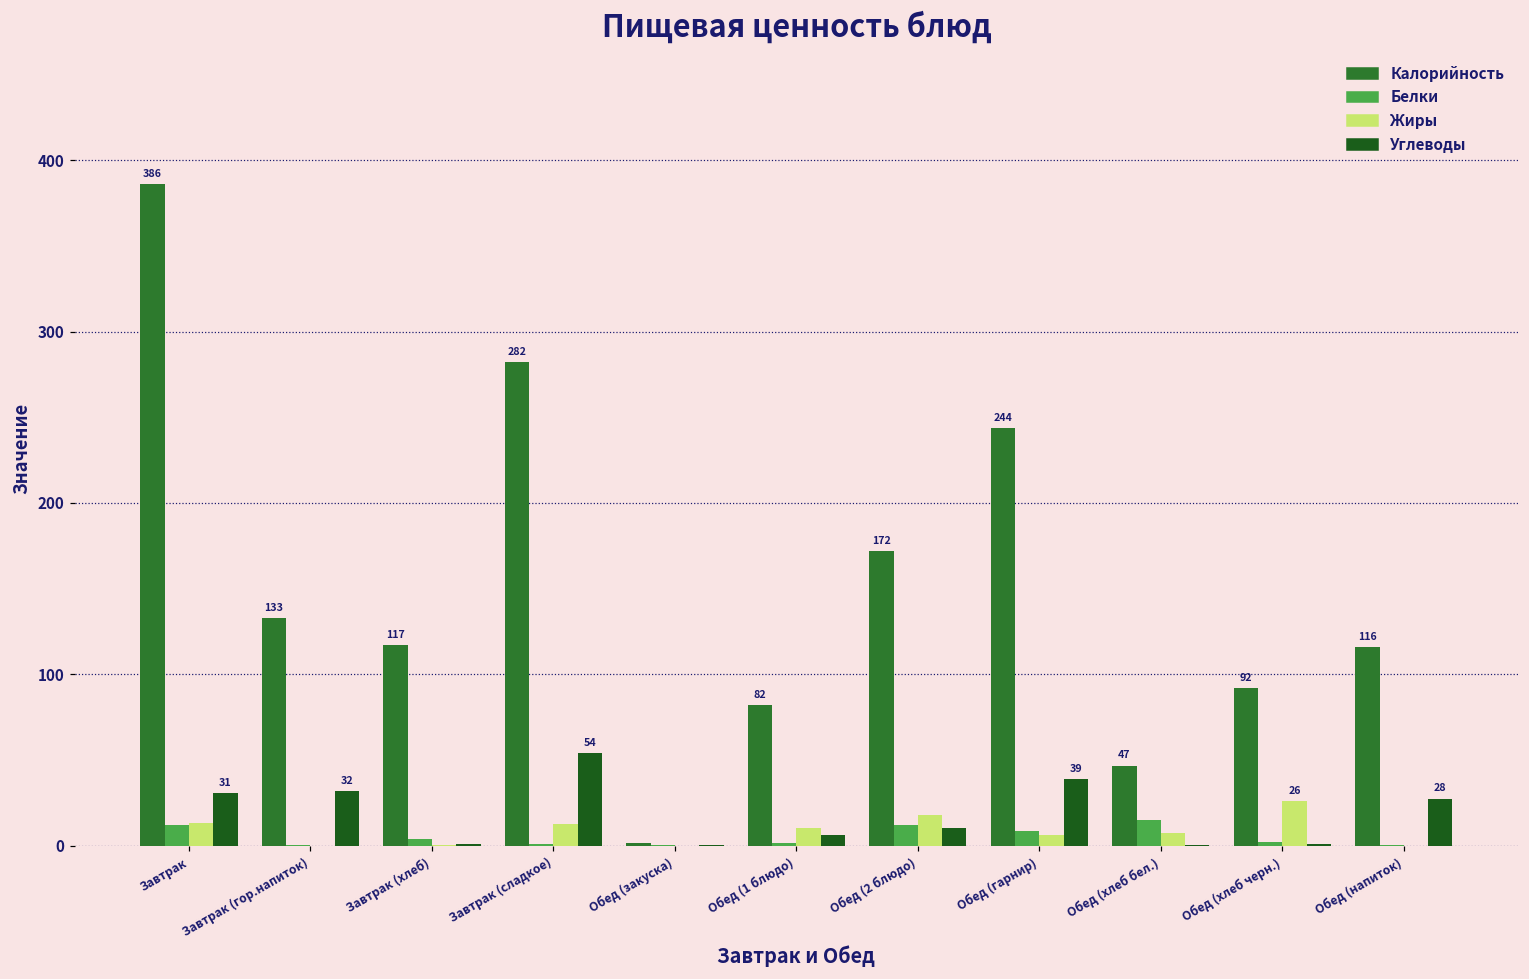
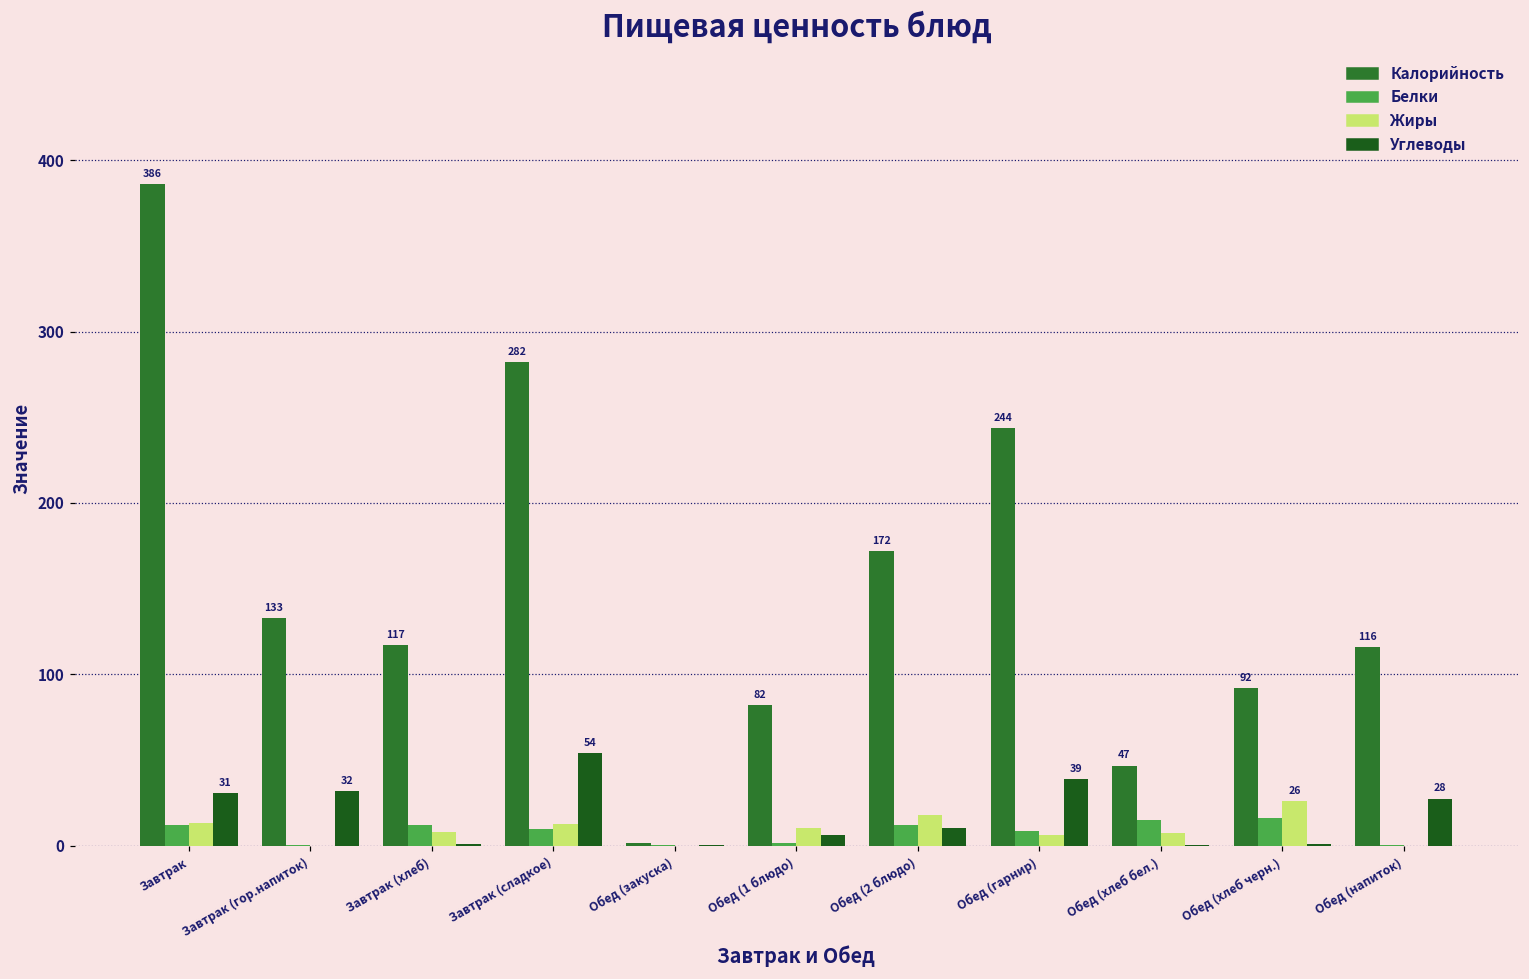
Белки, Завтрак (хлеб): 4 -> 12
Жиры, Завтрак (хлеб): 1 -> 8
Белки, Завтрак (сладкое): 1 -> 10
Белки, Обед (хлеб черн.): 2 -> 16
